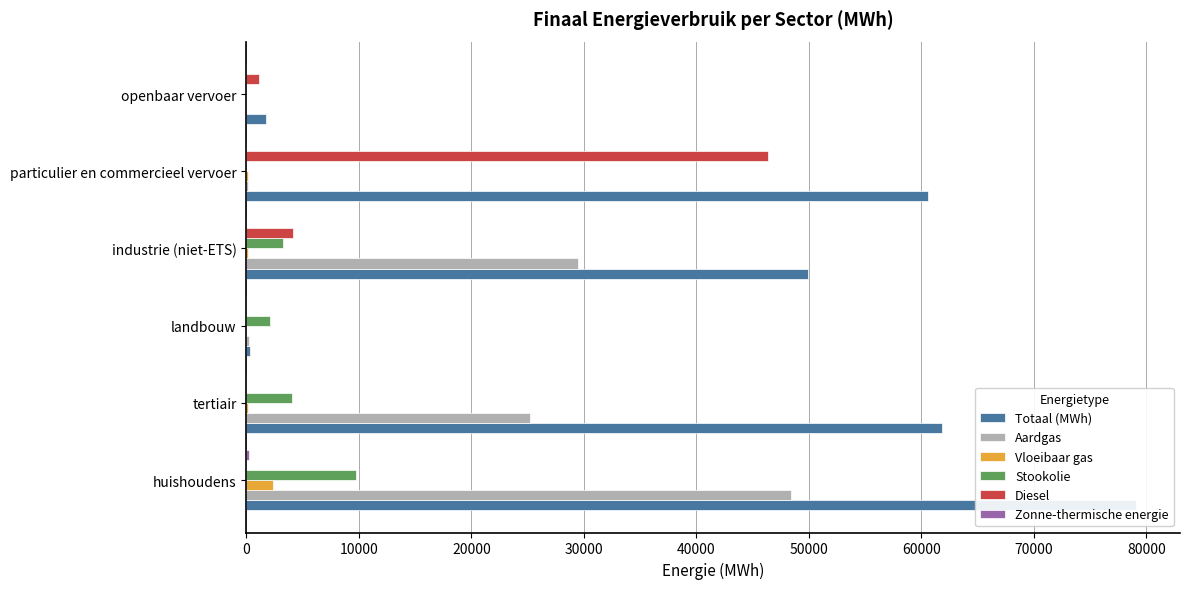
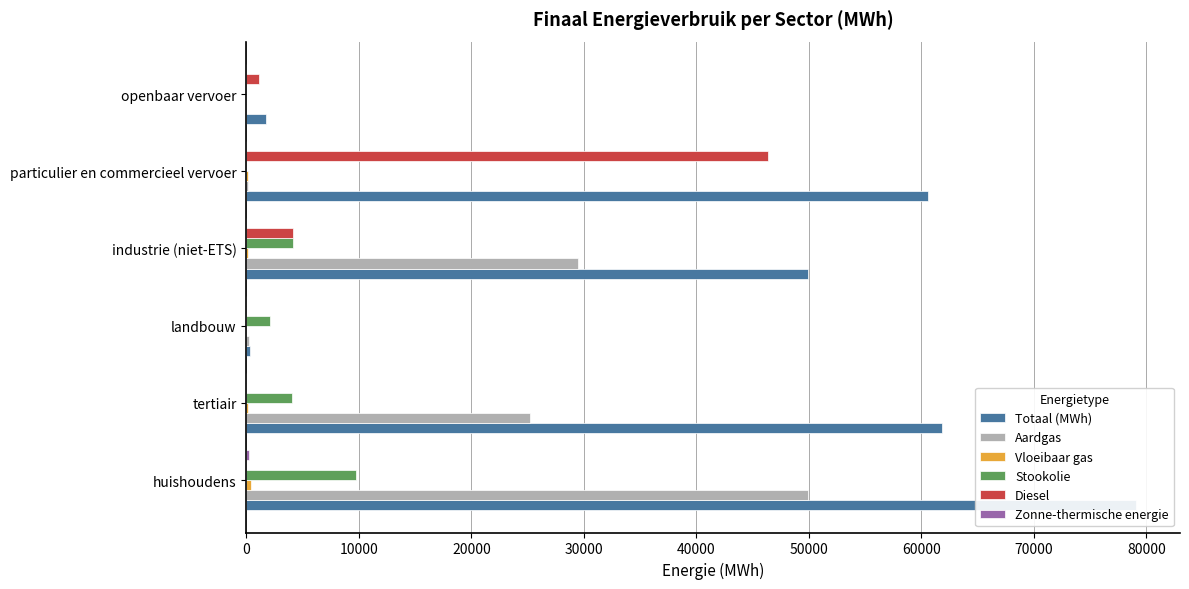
Stookolie, industrie (niet-ETS): 3300 -> 4100
Vloeibaar gas, huishoudens: 2400 -> 400
Aardgas, huishoudens: 48400 -> 49900
